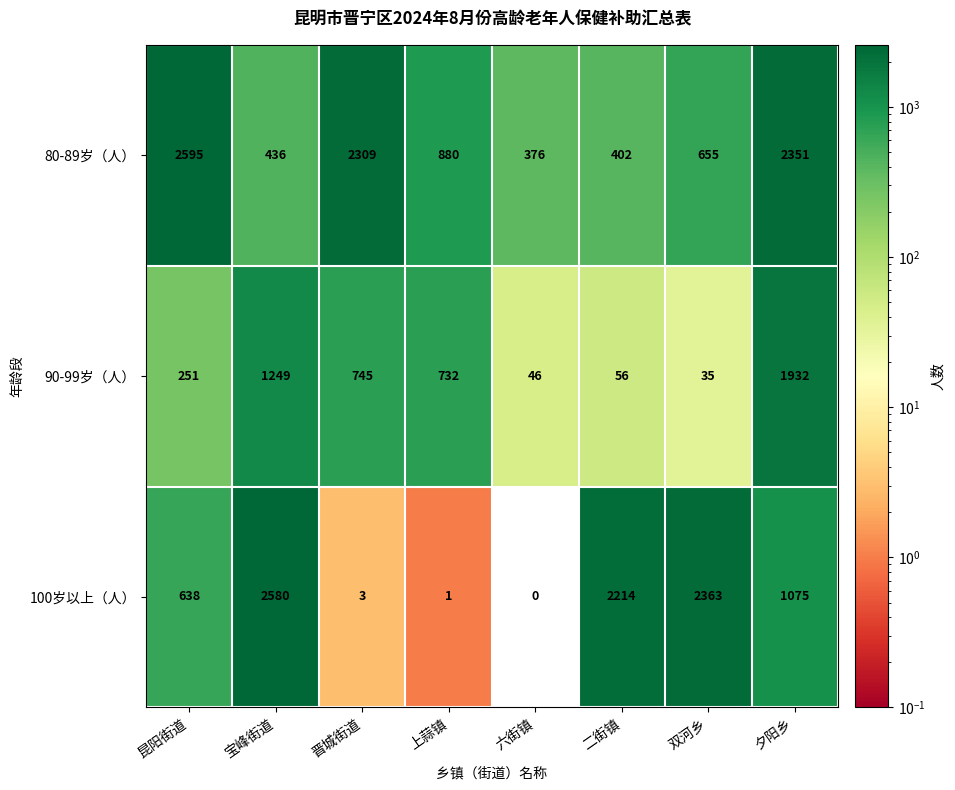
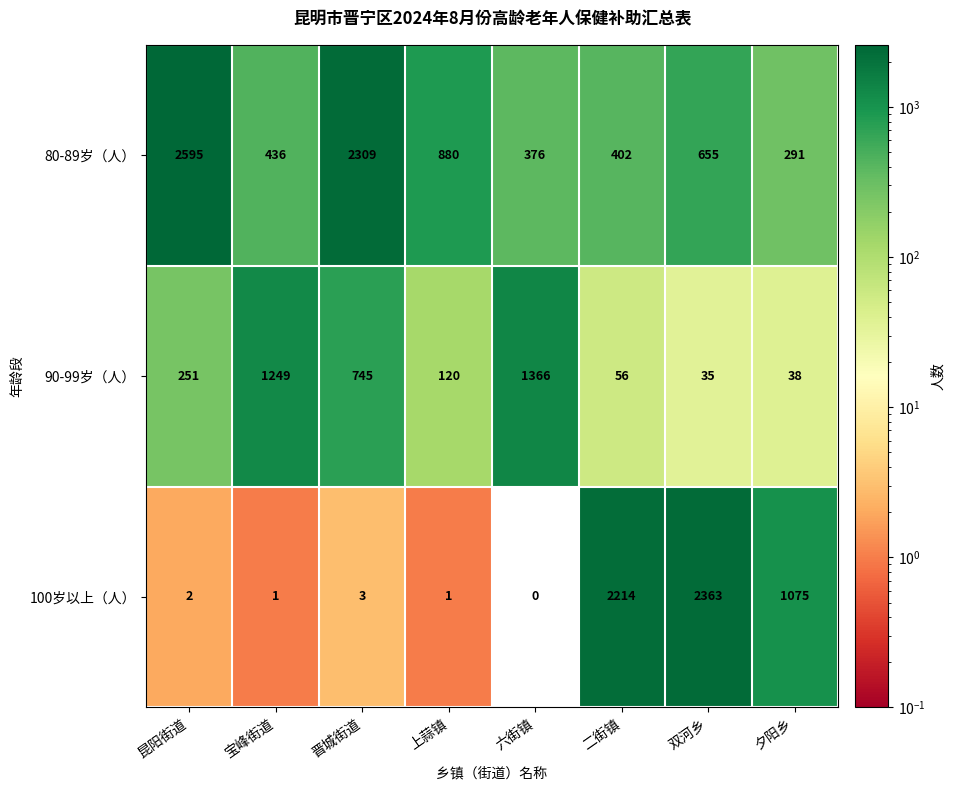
80-89岁（人）, 夕阳乡: 2351 -> 291
90-99岁（人）, 上蒜镇: 732 -> 120
90-99岁（人）, 六街镇: 46 -> 1366
90-99岁（人）, 夕阳乡: 1932 -> 38
100岁以上（人）, 昆阳街道: 638 -> 2
100岁以上（人）, 宝峰街道: 2580 -> 1
